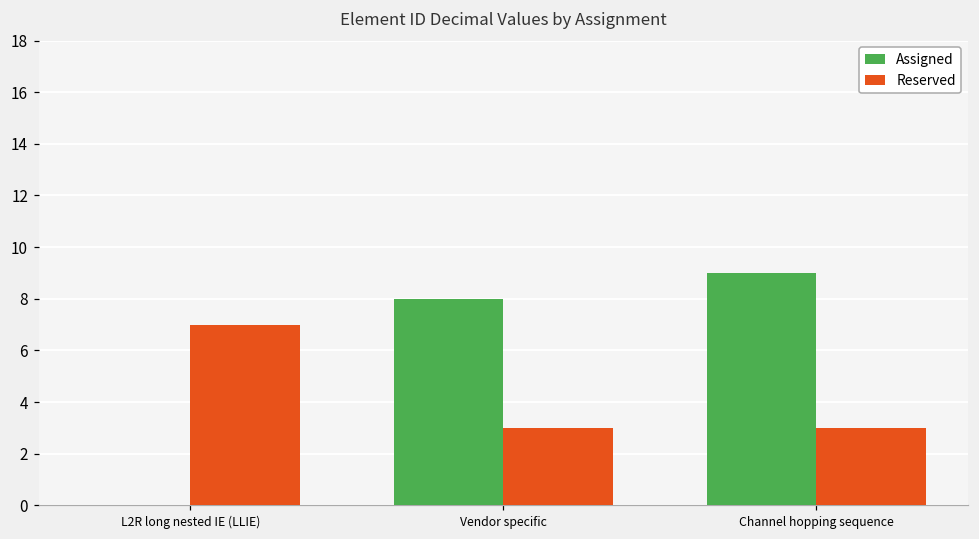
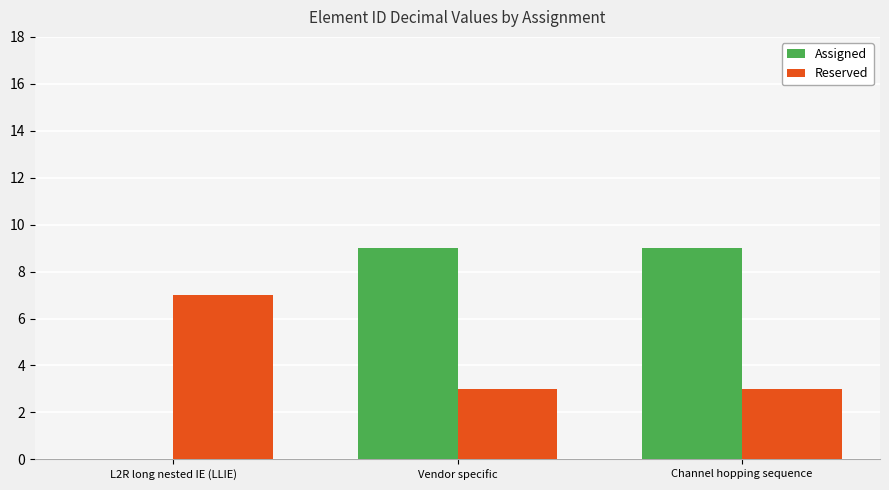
Assigned, Vendor specific: 8 -> 9
